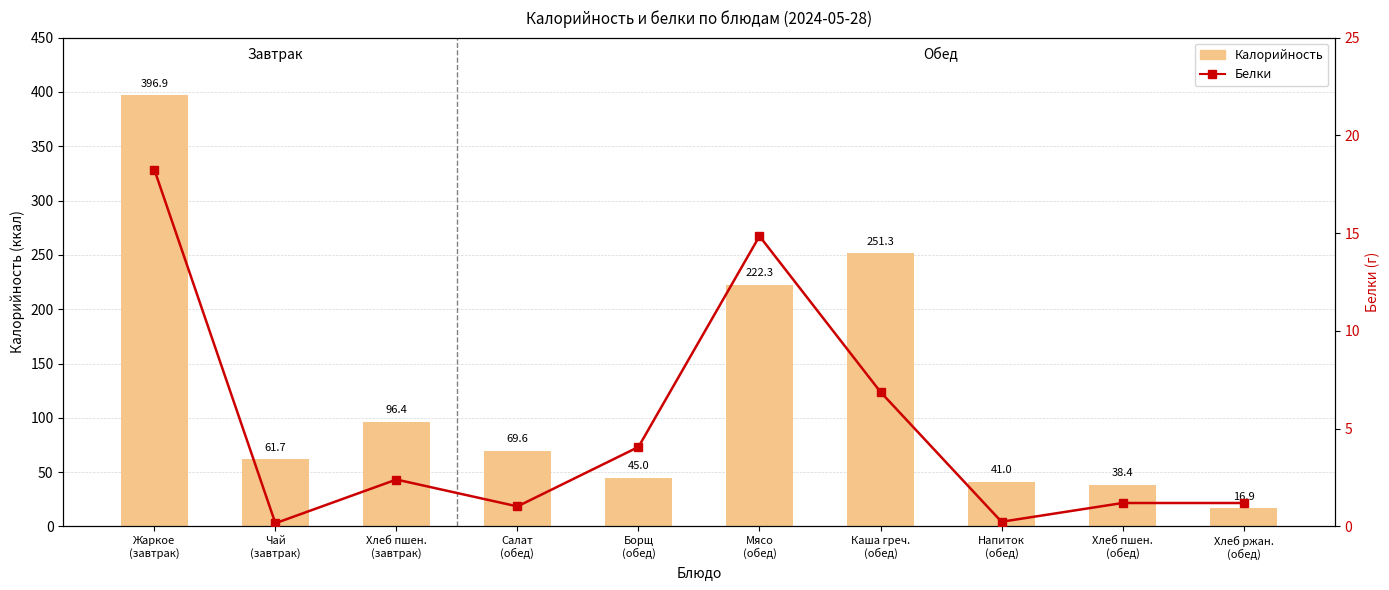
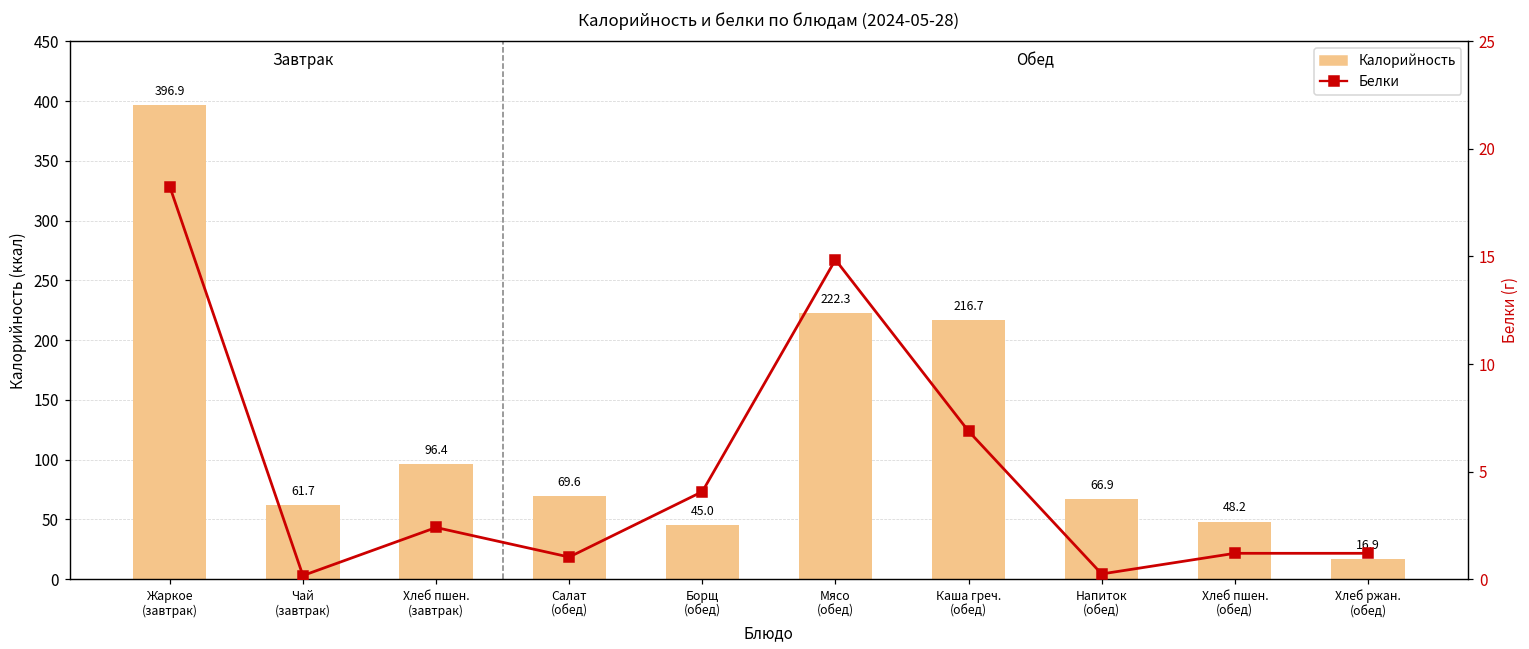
Калорийность, Каша греч. (обед): 251.3 -> 216.7
Калорийность, Напиток (обед): 41.0 -> 66.9
Калорийность, Хлеб пшен. (обед): 38.4 -> 48.2
